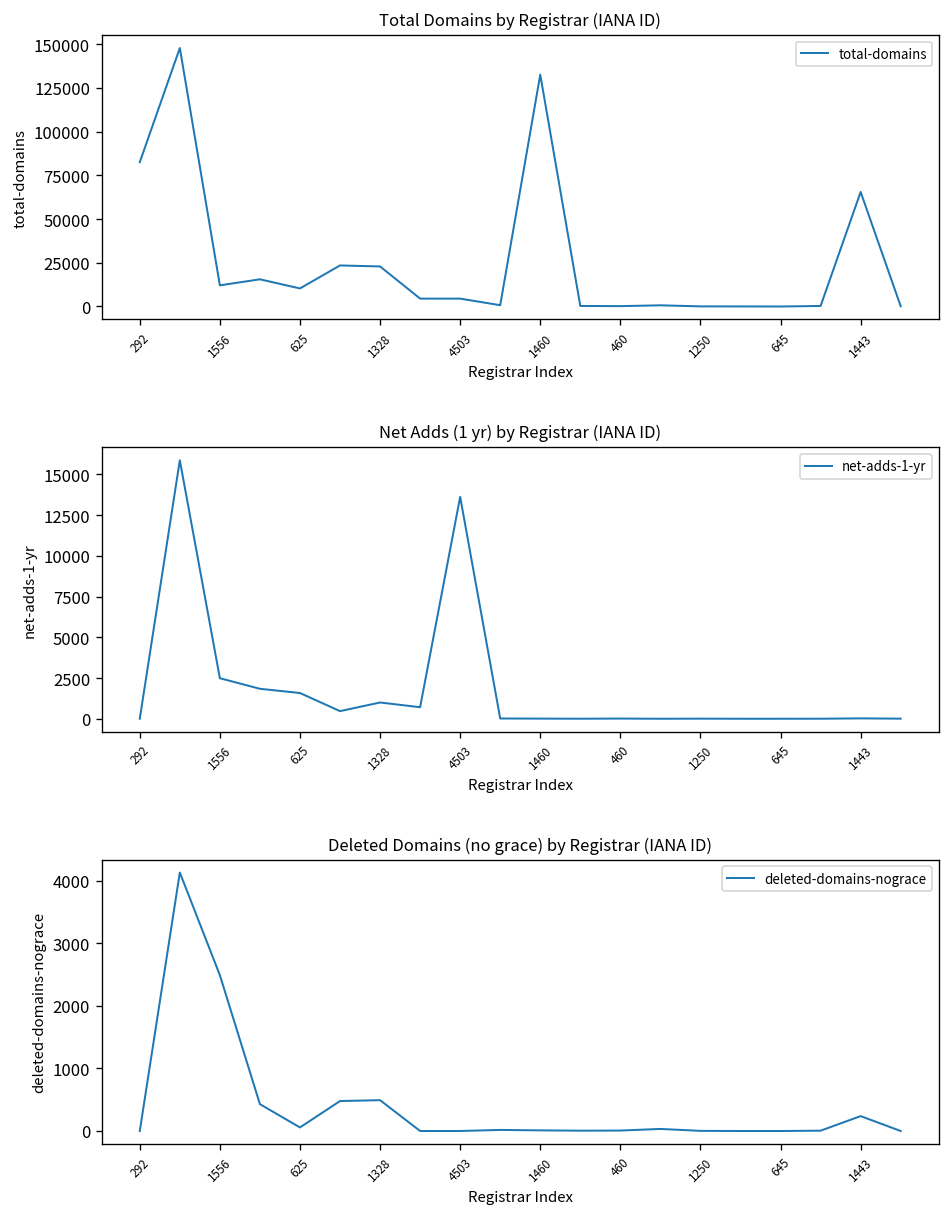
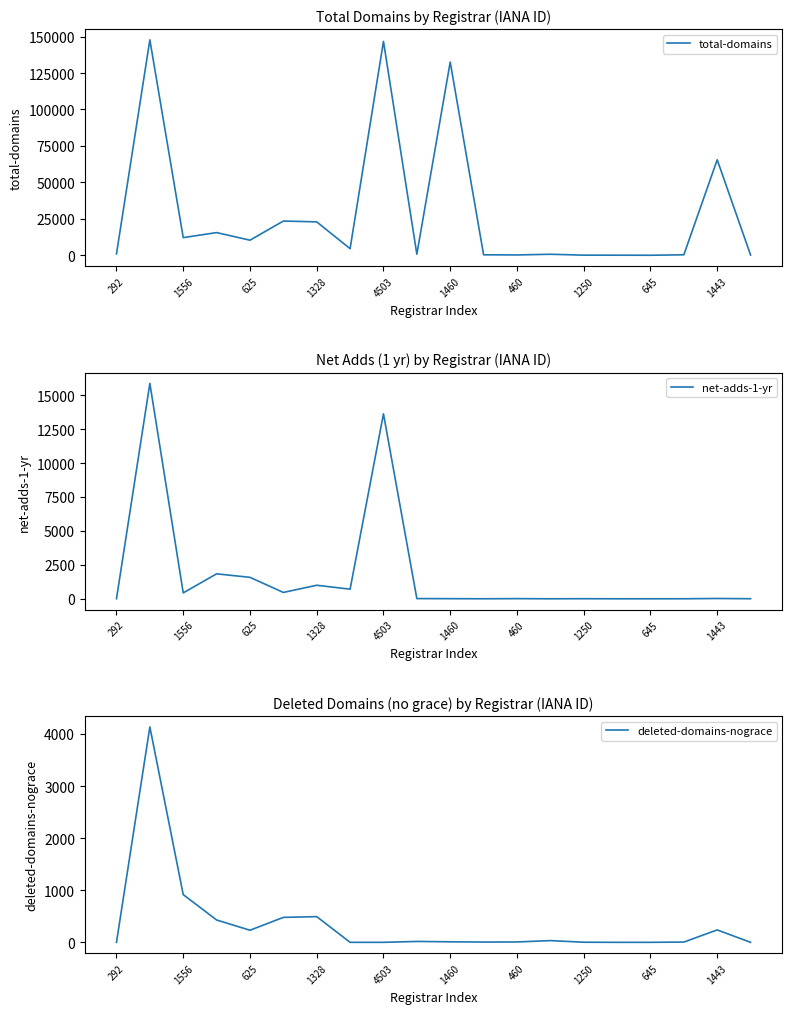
Total Domains by Registrar (IANA ID), 292: 83000 -> 1000
Total Domains by Registrar (IANA ID), 4503: 5000 -> 147000
Net Adds (1 yr) by Registrar (IANA ID), 1556: 2500 -> 400
Deleted Domains (no grace) by Registrar (IANA ID), 1556: 2500 -> 900
Deleted Domains (no grace) by Registrar (IANA ID), 625: 100 -> 200
